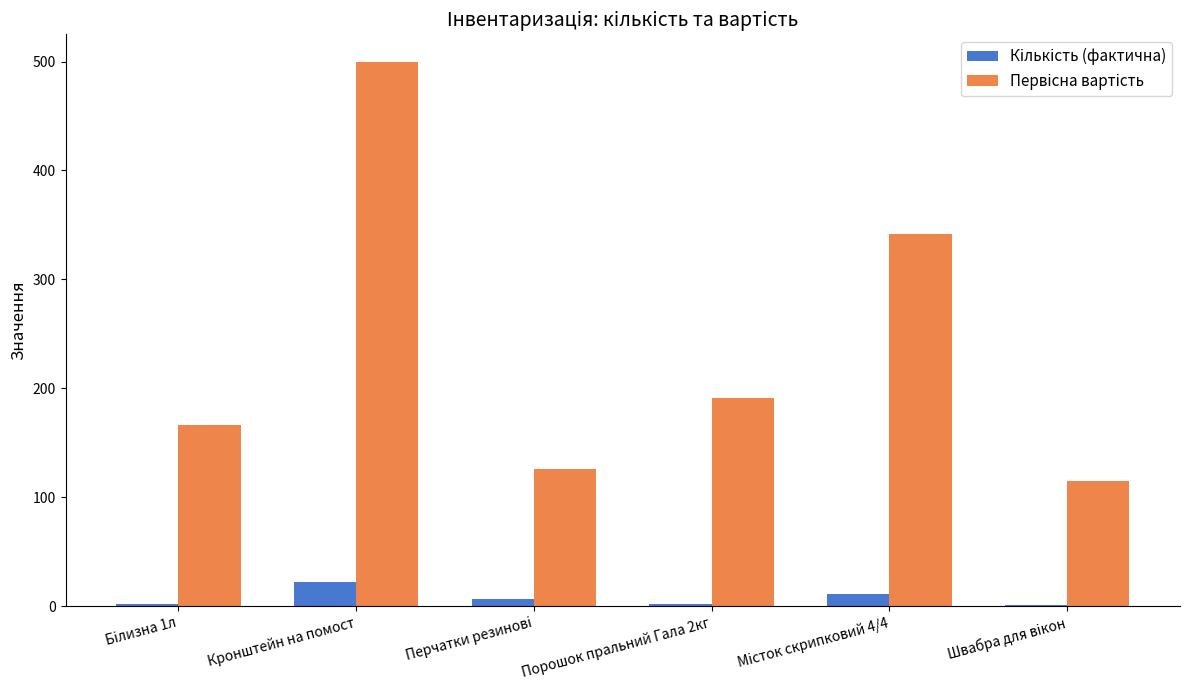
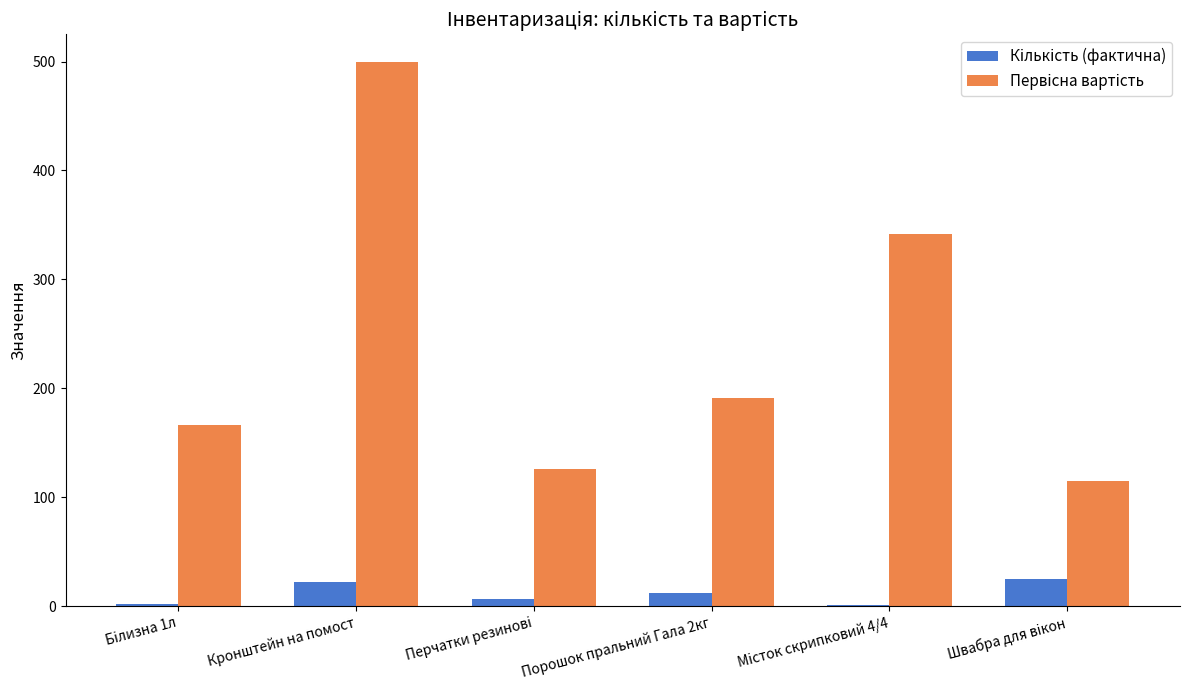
Кількість (фактична), Порошок пральний Гала 2кг: 2 -> 12
Кількість (фактична), Місток скрипковий 4/4: 11 -> 1
Кількість (фактична), Швабра для вікон: 1 -> 25
